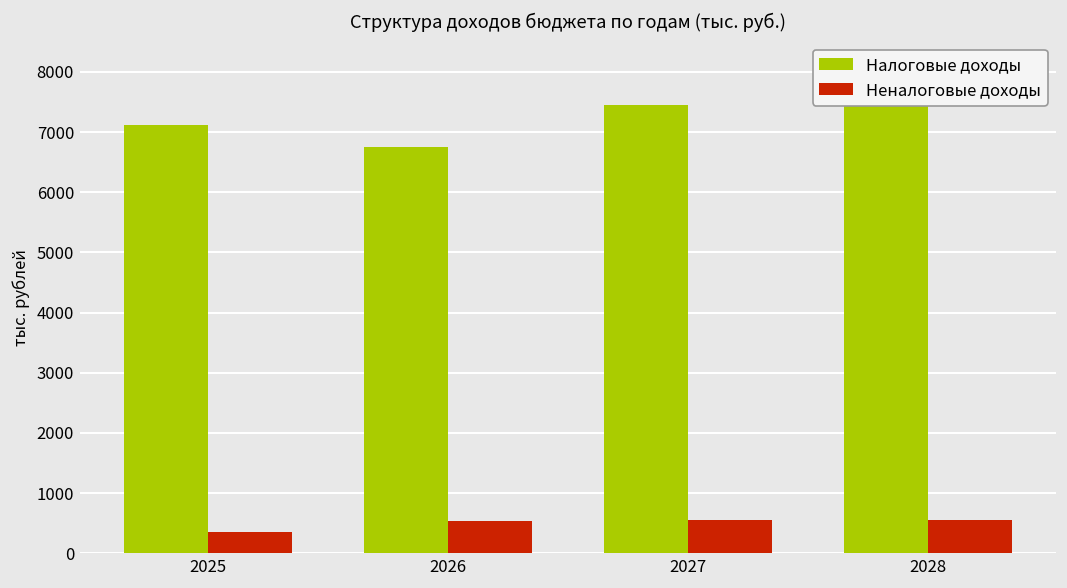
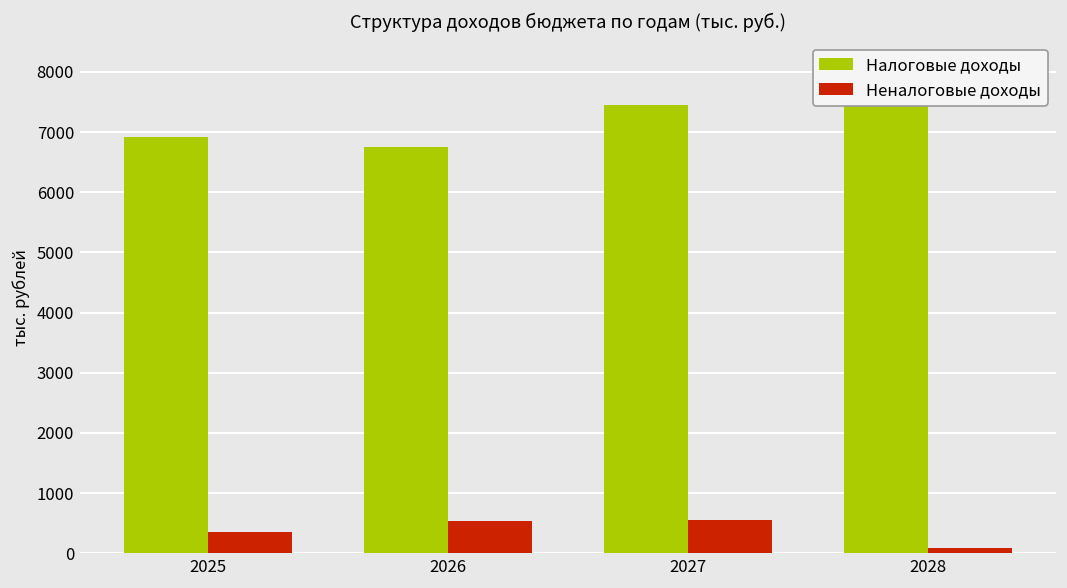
Налоговые доходы, 2025: 7100 -> 6900
Неналоговые доходы, 2028: 600 -> 100
